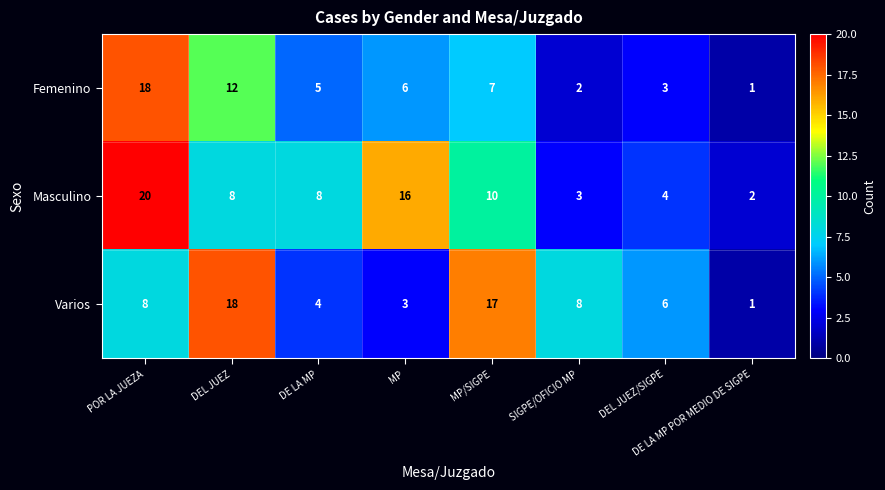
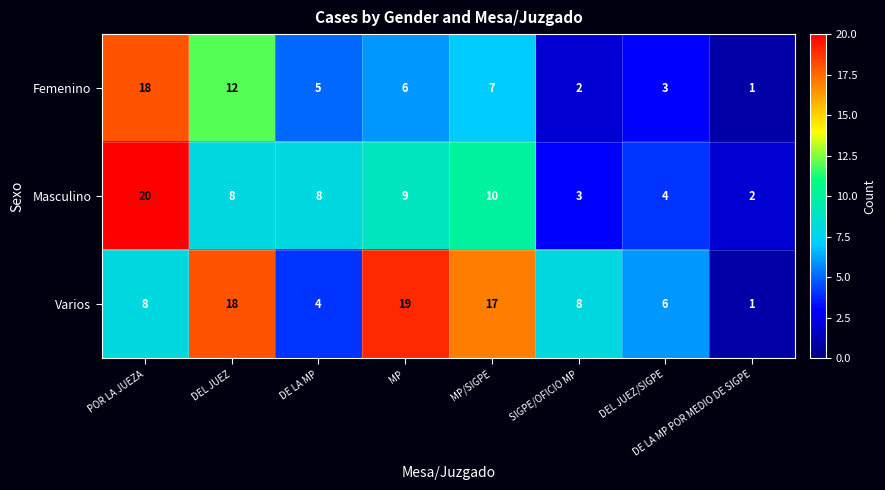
Masculino, MP: 16 -> 9
Varios, MP: 3 -> 19
